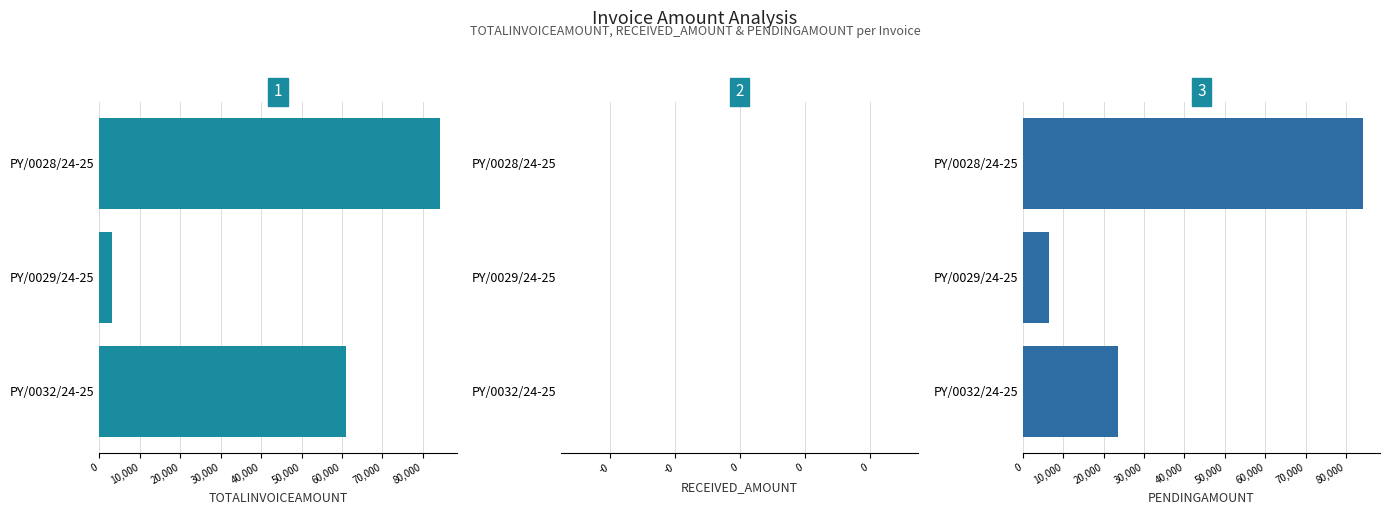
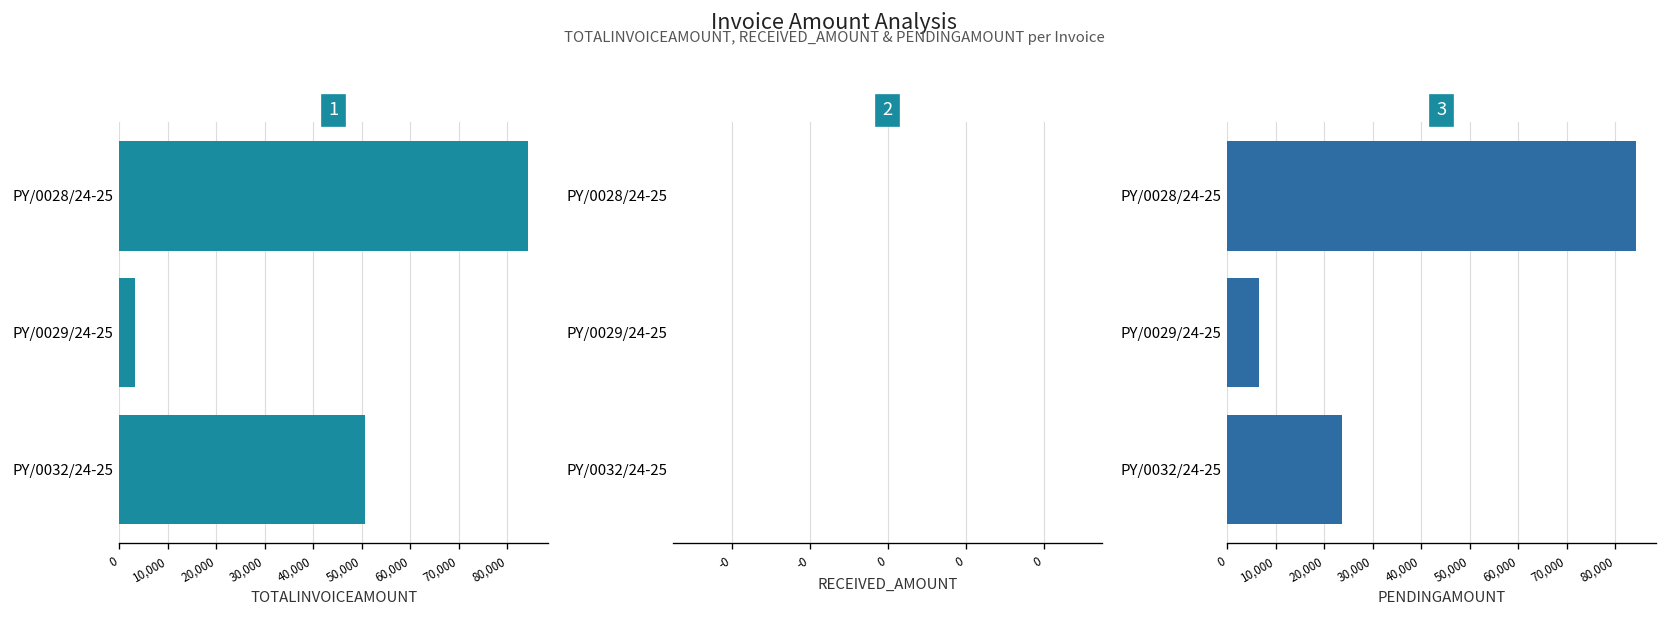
1, PY/0032/24-25: 61,000 -> 51,000
